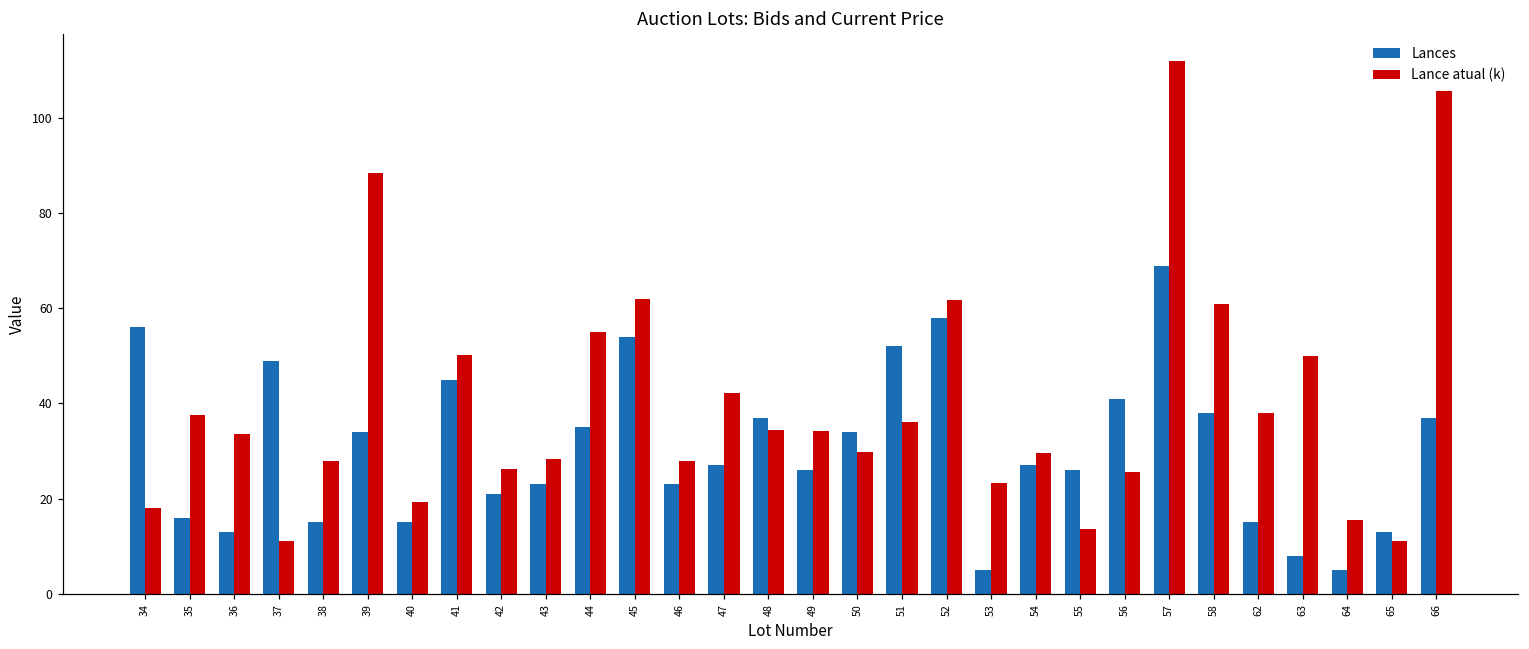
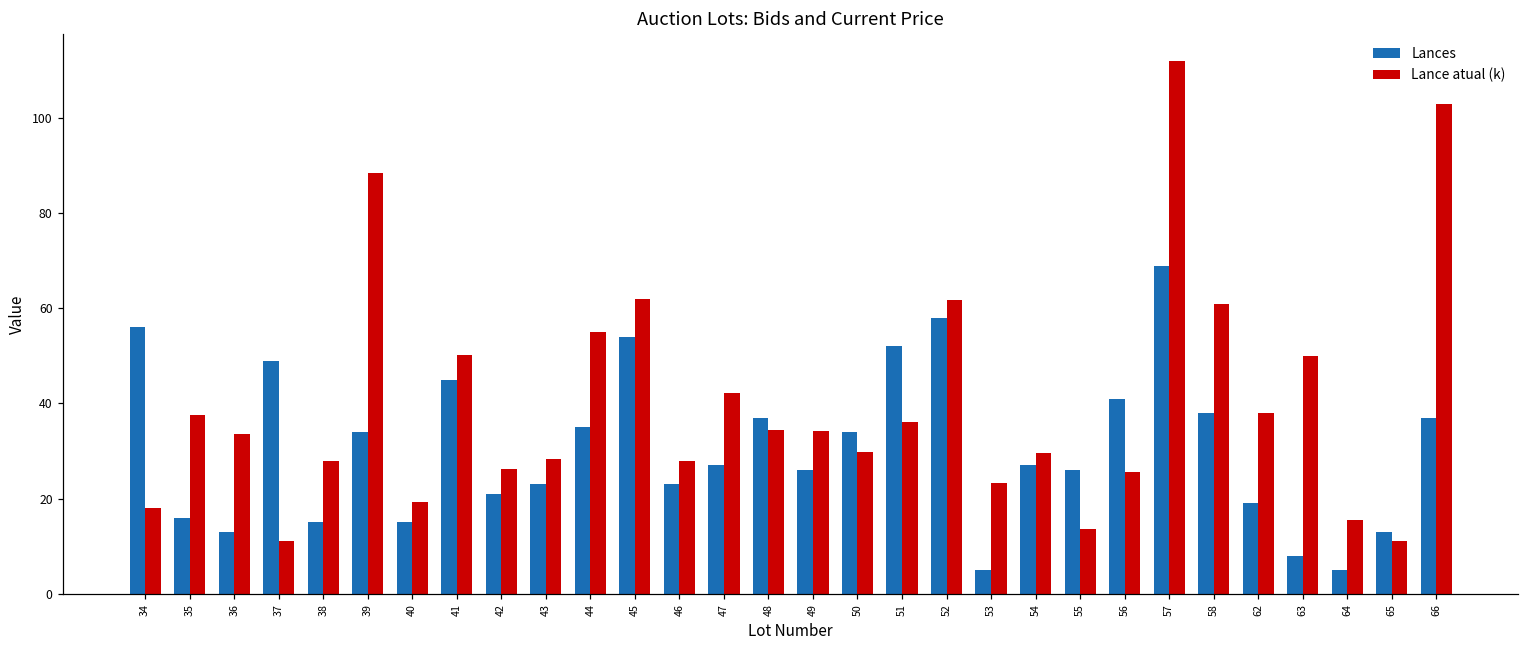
Lances, 62: 15 -> 19
Lance atual (k), 66: 106 -> 103
